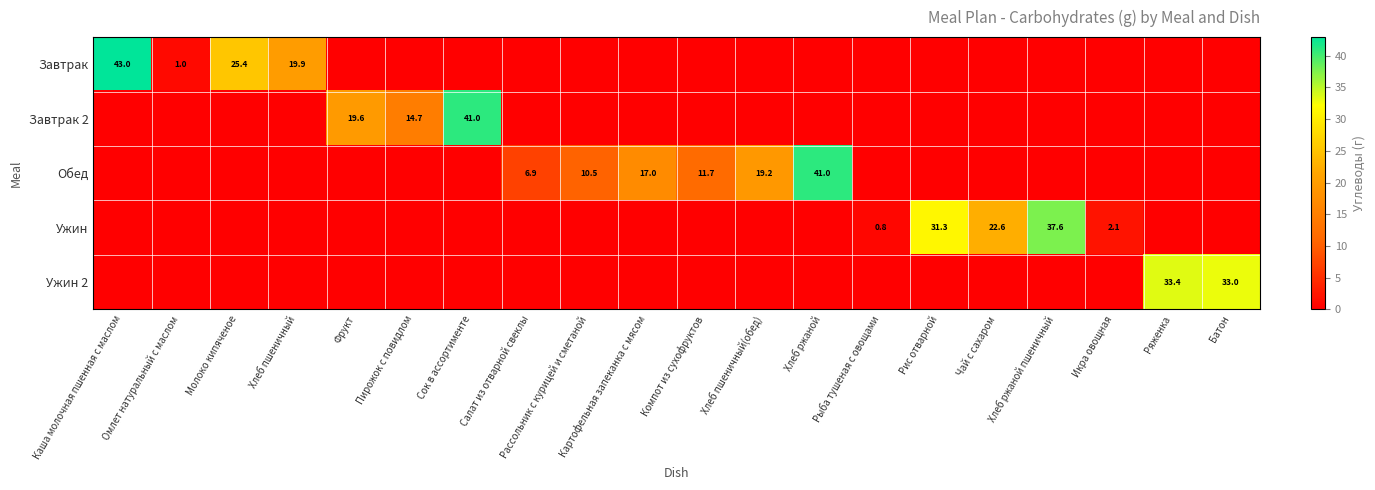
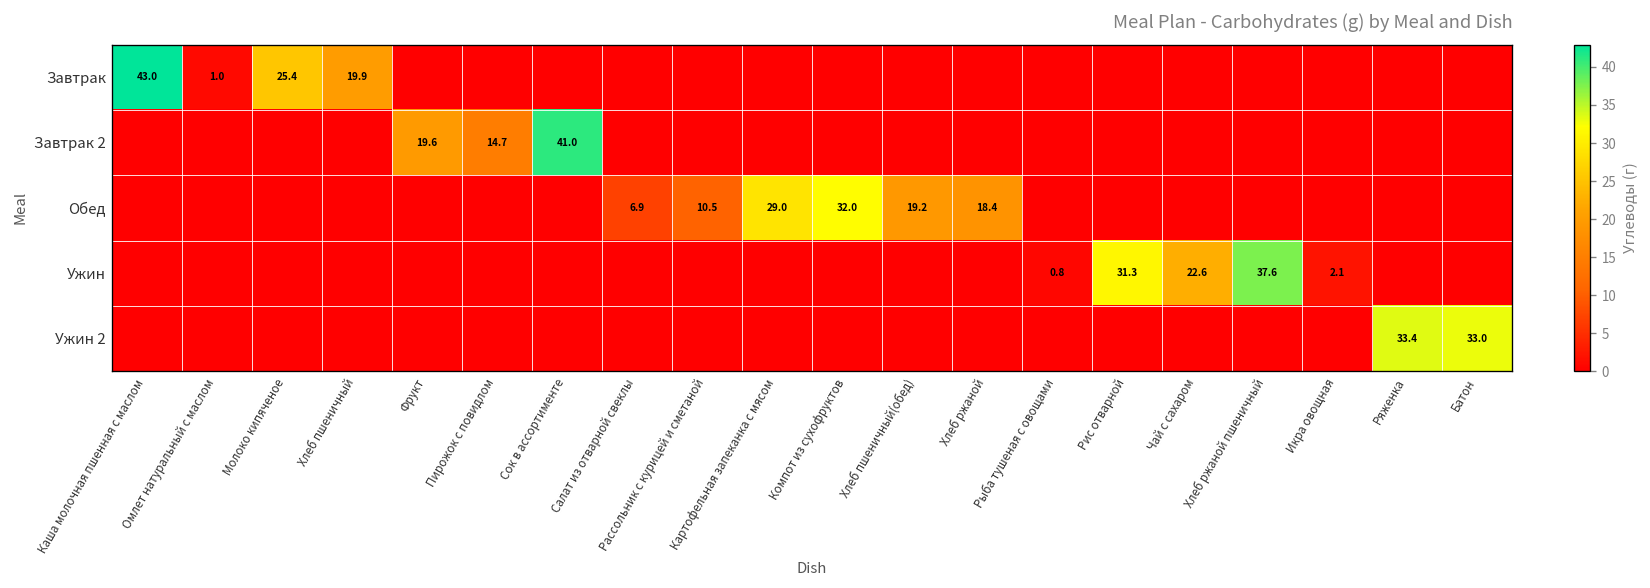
Обед, Картофельная запеканка с мясом: 17.0 -> 29.0
Обед, Компот из сухофруктов: 11.7 -> 32.0
Обед, Хлеб ржаной: 41.0 -> 18.4
